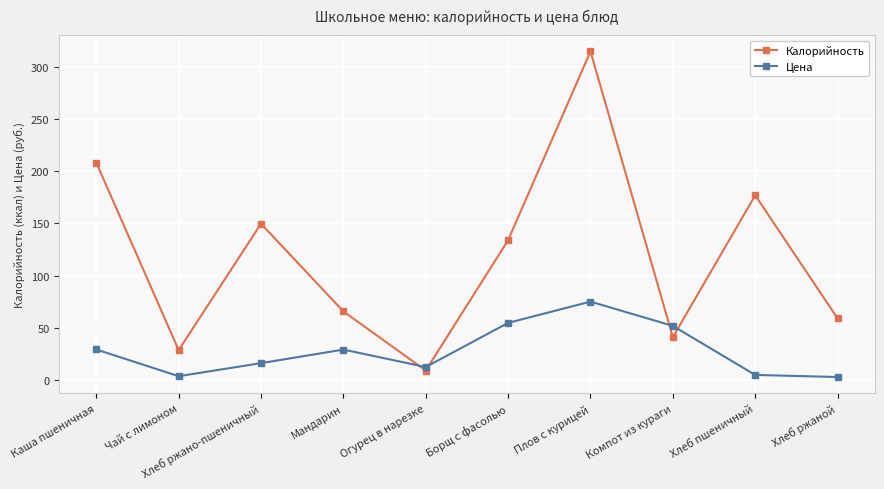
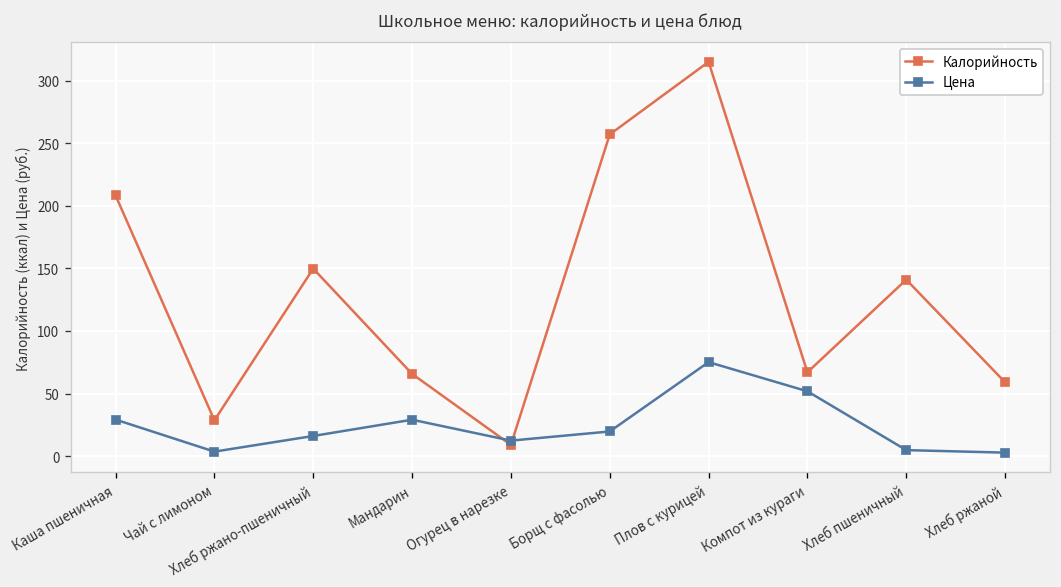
Калорийность, Борщ с фасолью: 134 -> 257
Цена, Борщ с фасолью: 55 -> 20
Калорийность, Компот из кураги: 41 -> 67
Калорийность, Хлеб пшеничный: 177 -> 141
